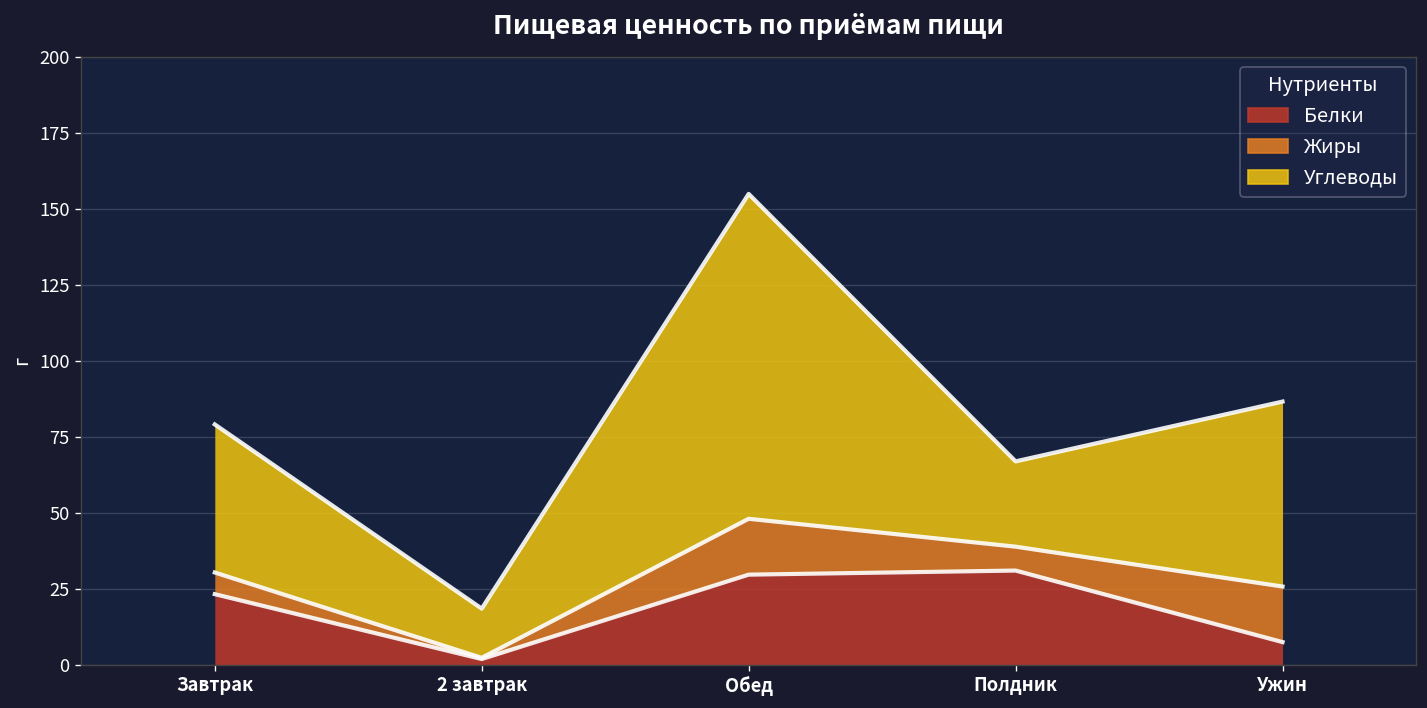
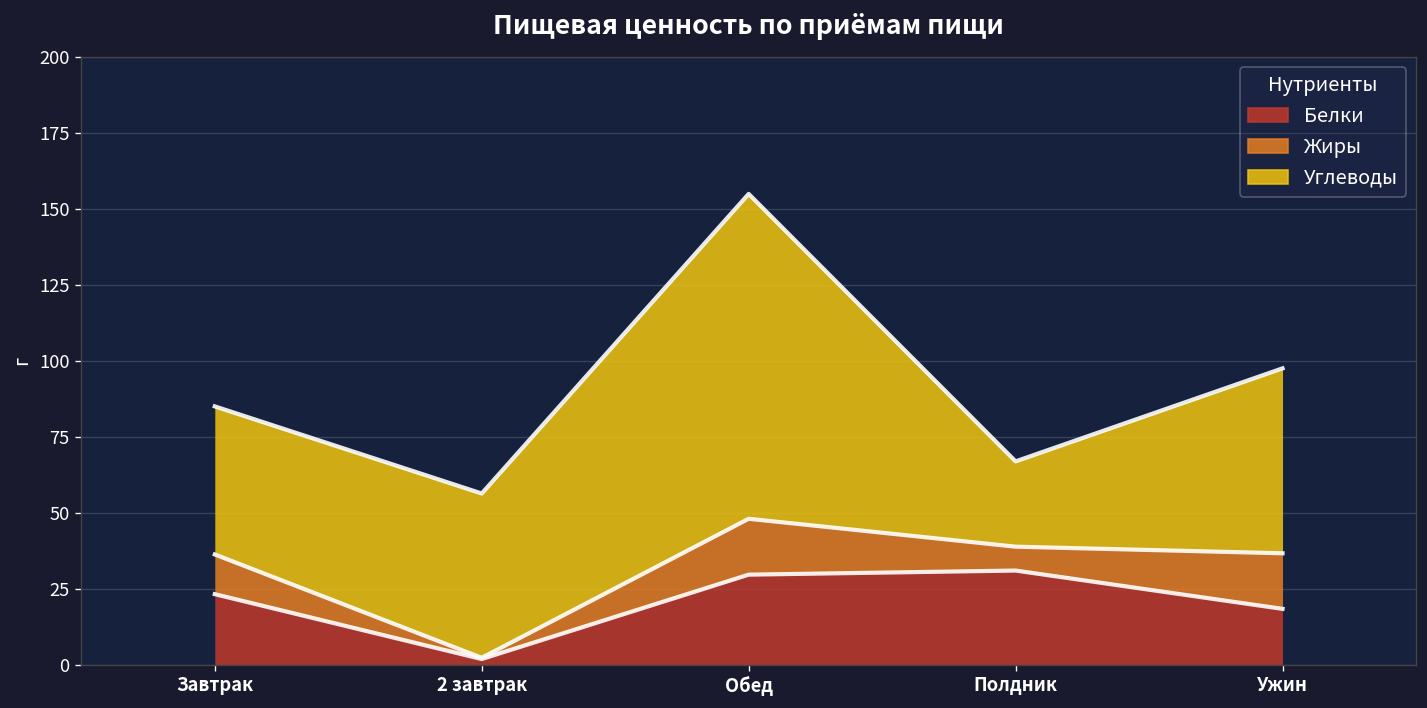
Жиры, Завтрак: 7 -> 13
Углеводы, 2 завтрак: 16 -> 54
Белки, Ужин: 7 -> 18
